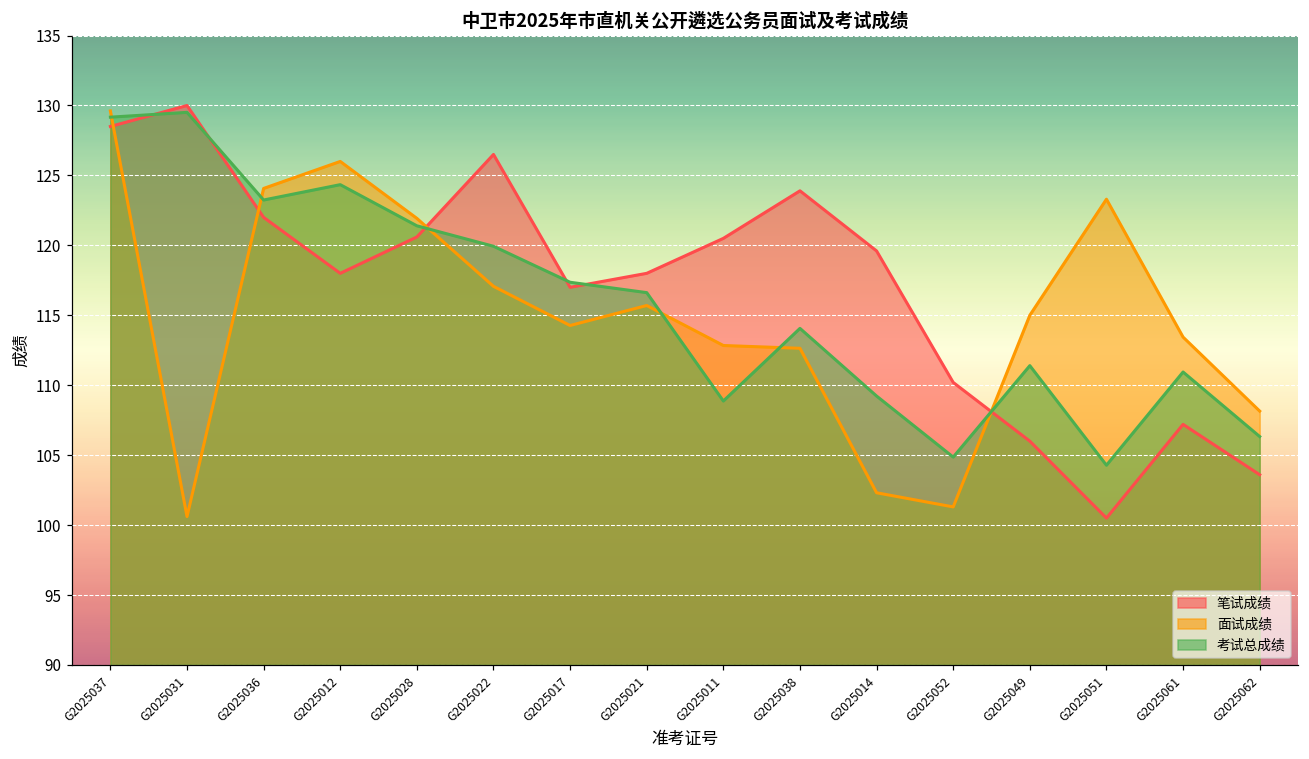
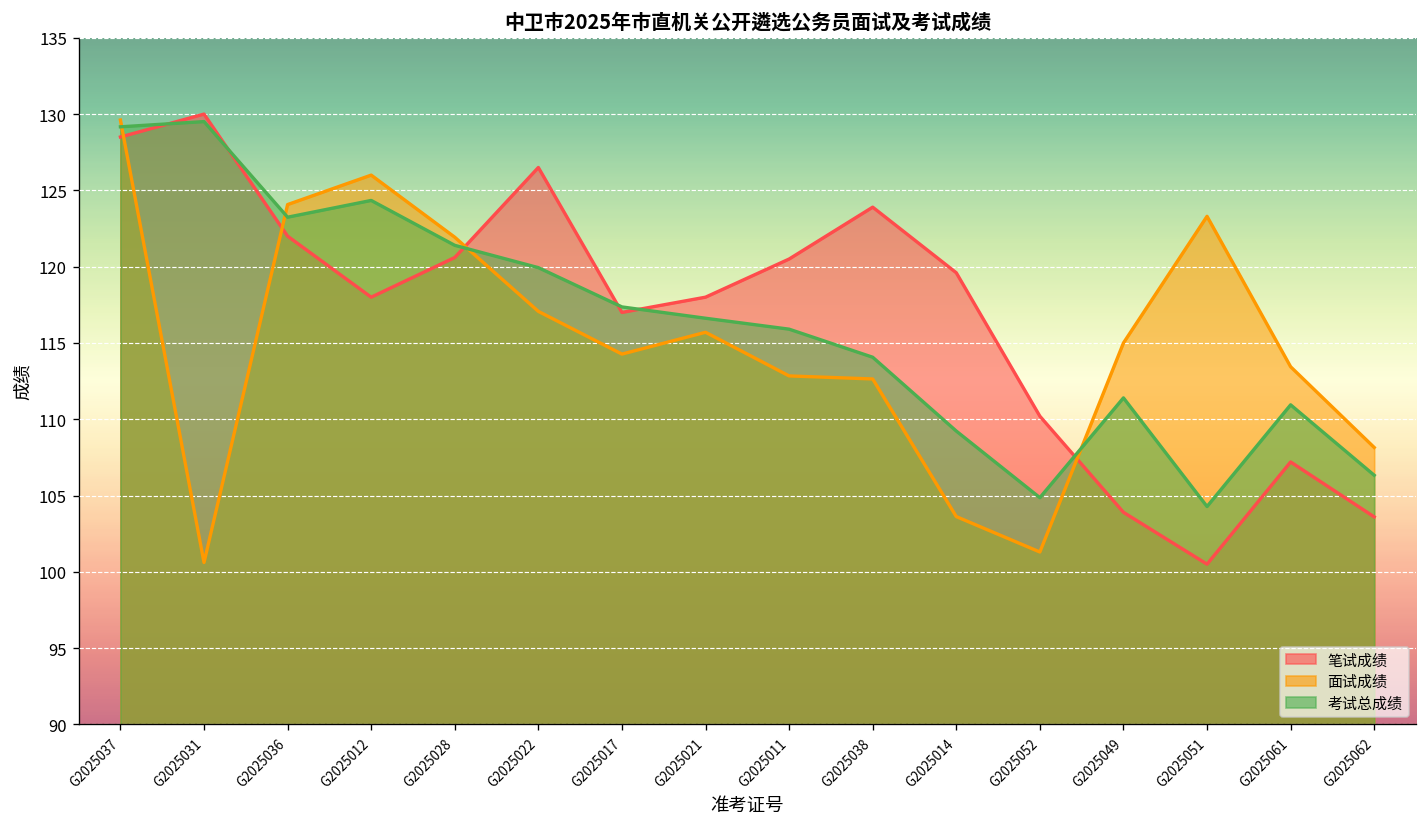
考试总成绩, G2025011: 108.9 -> 115.9
面试成绩, G2025014: 102.3 -> 103.6
笔试成绩, G2025049: 106.0 -> 103.9
